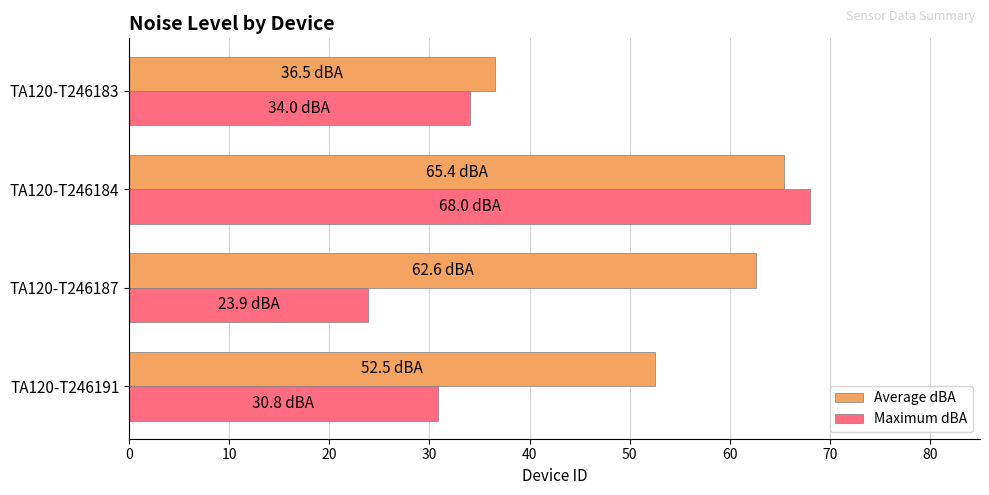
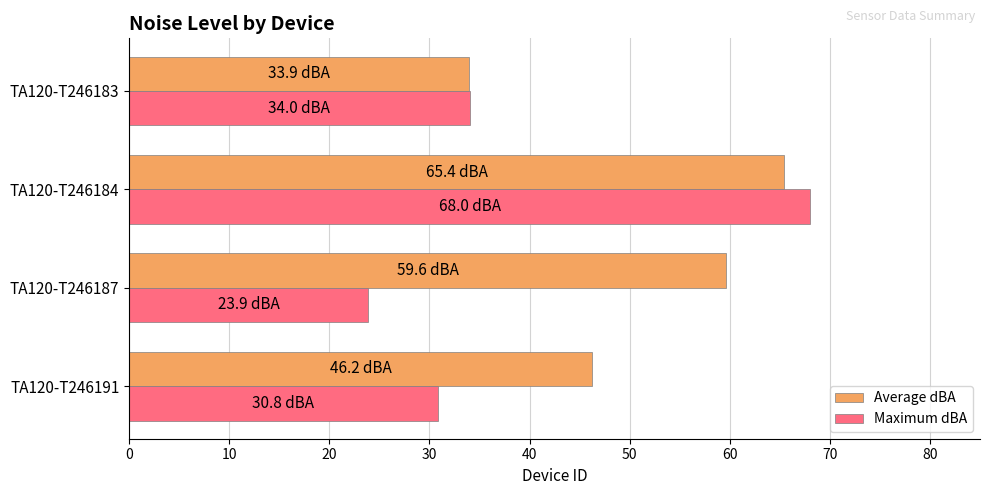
Average dBA, TA120-T246183: 36.5 -> 33.9
Average dBA, TA120-T246187: 62.6 -> 59.6
Average dBA, TA120-T246191: 52.5 -> 46.2
